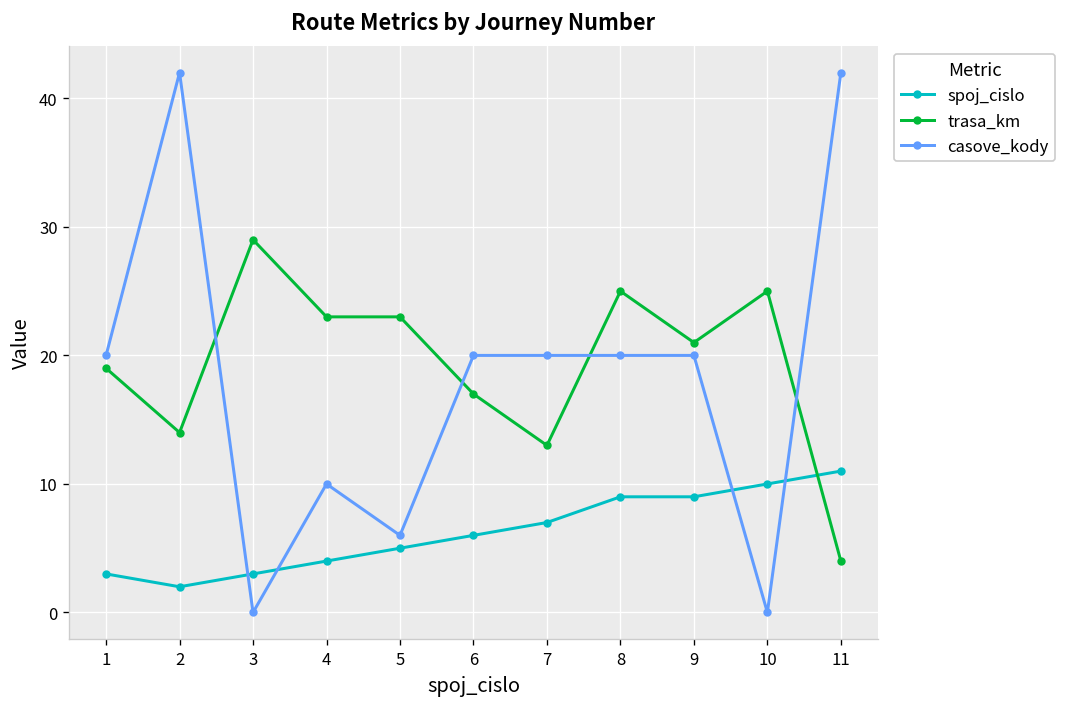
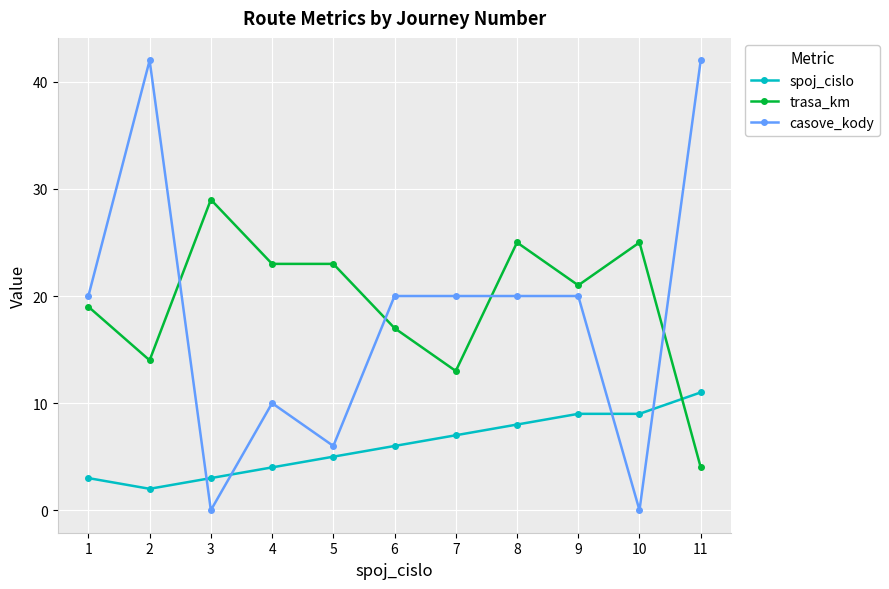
spoj_cislo, 8: 9 -> 8
spoj_cislo, 10: 10 -> 9
